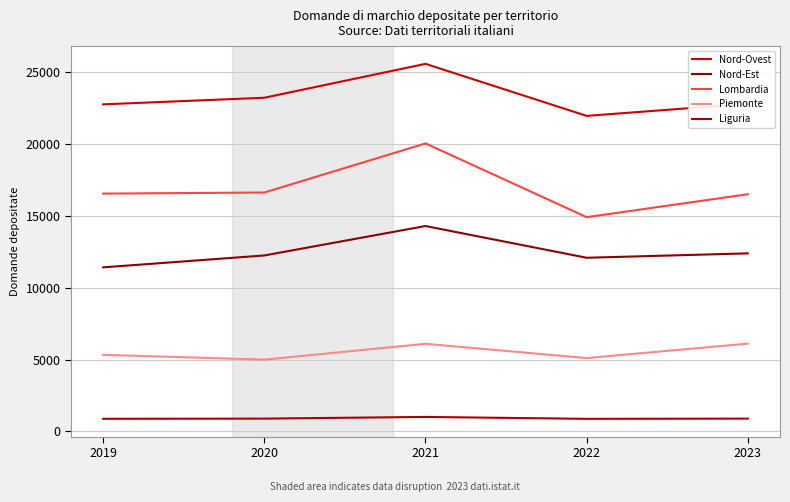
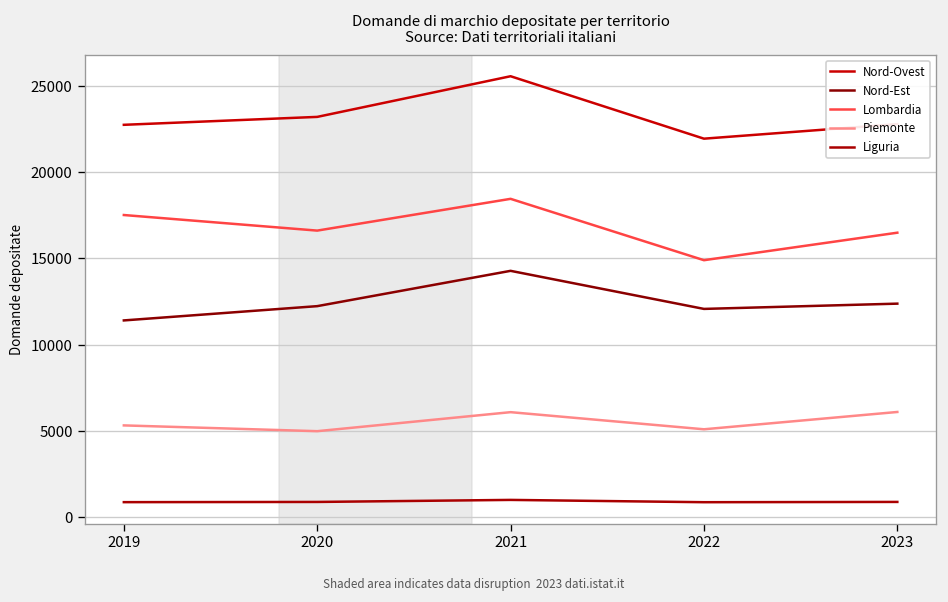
Lombardia, 2019: 16500 -> 17500
Lombardia, 2021: 20000 -> 18500
